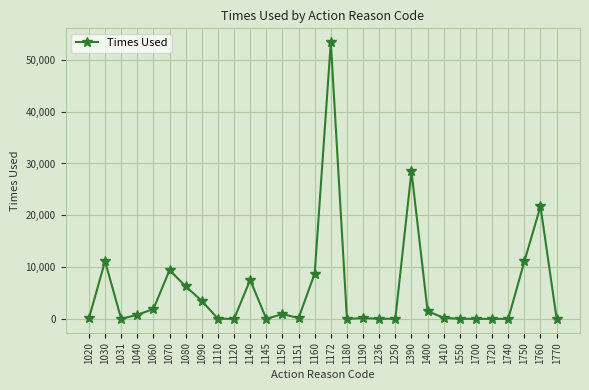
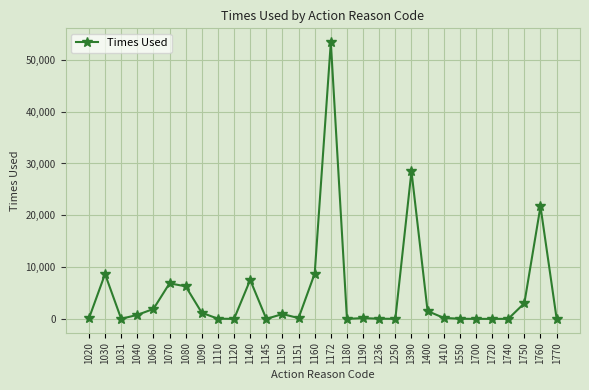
1030: 11,000 -> 9,000
1070: 9,000 -> 7,000
1090: 3,000 -> 1,000
1750: 11,000 -> 3,000
